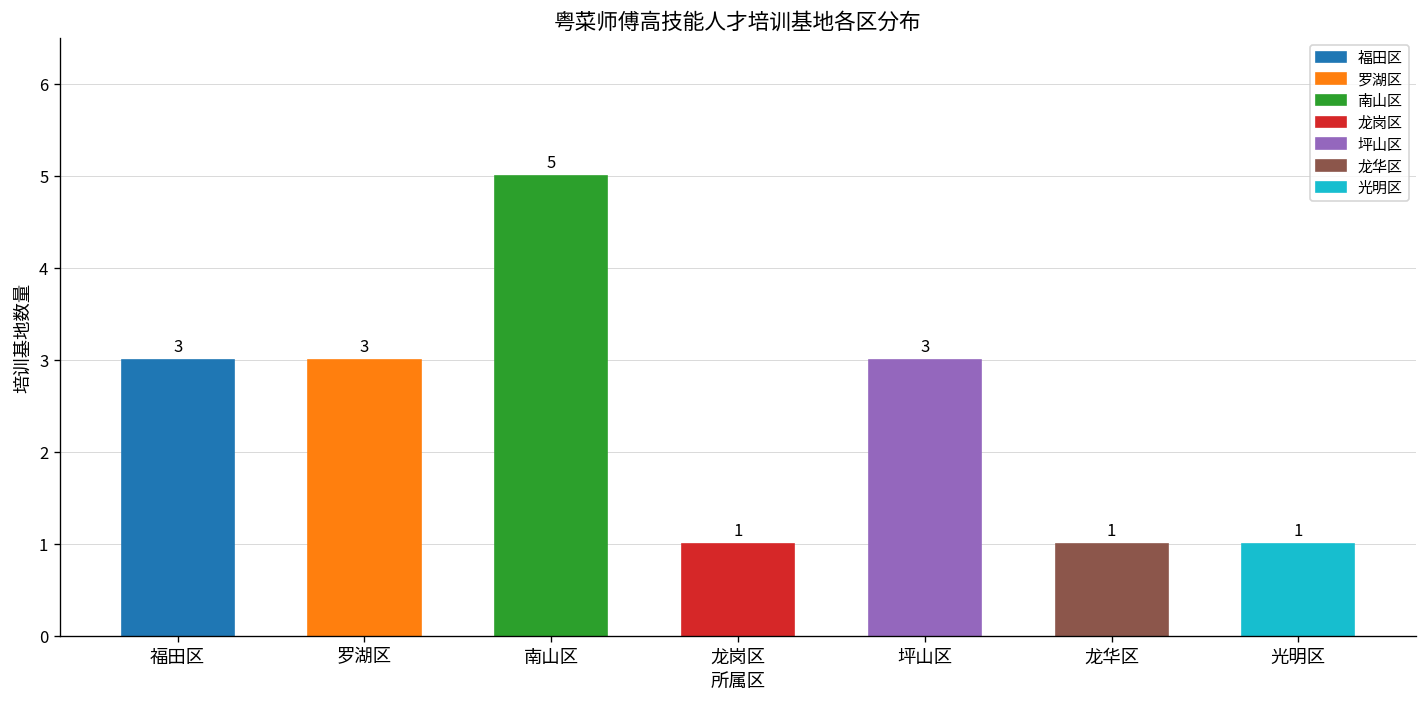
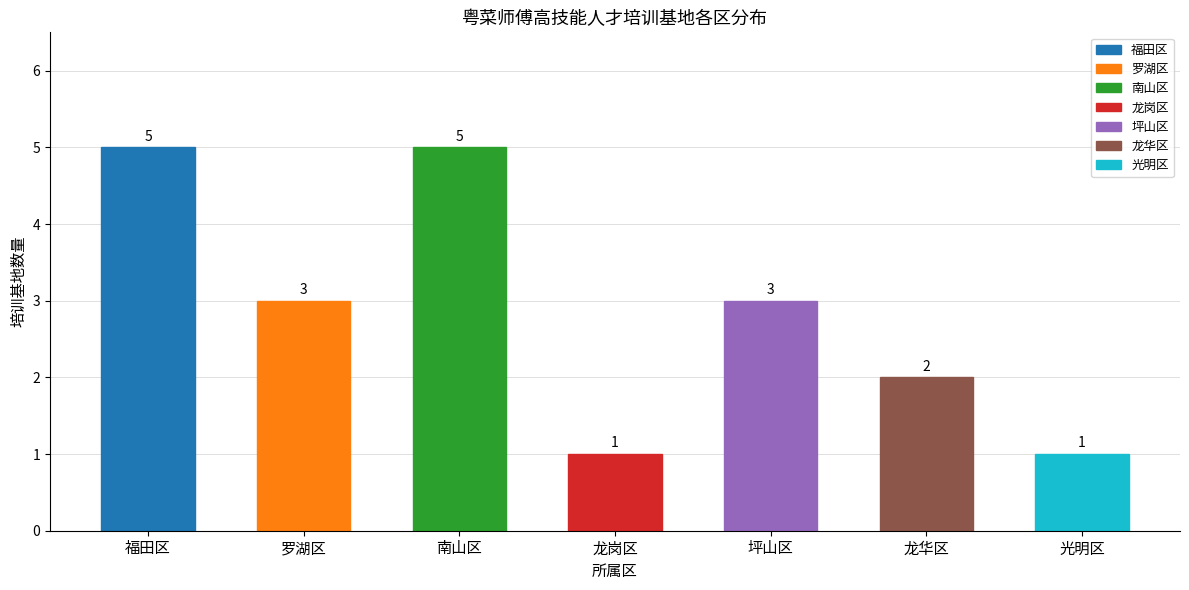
福田区: 3 -> 5
龙华区: 1 -> 2
